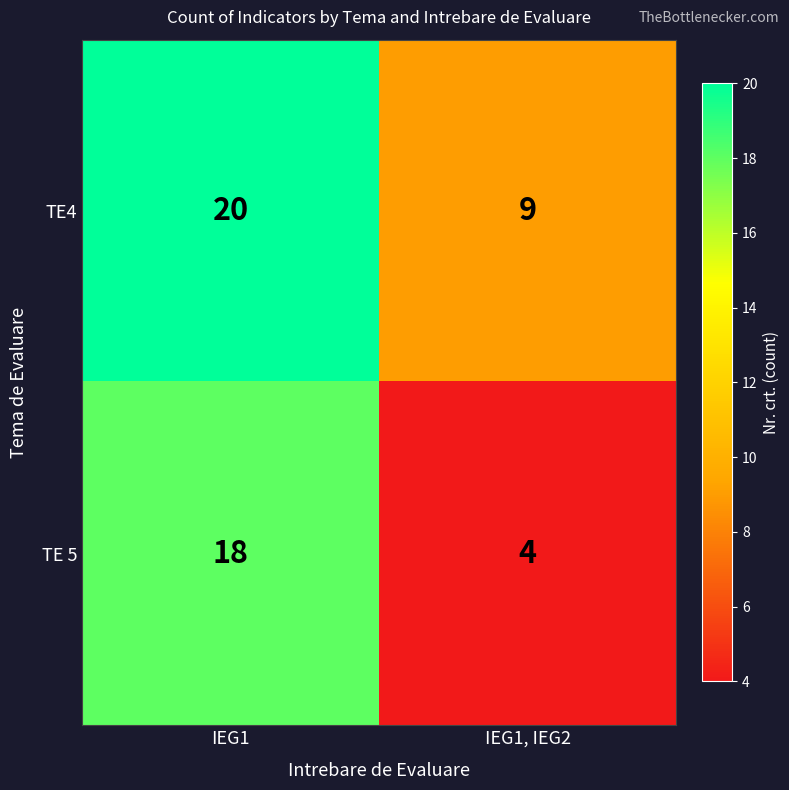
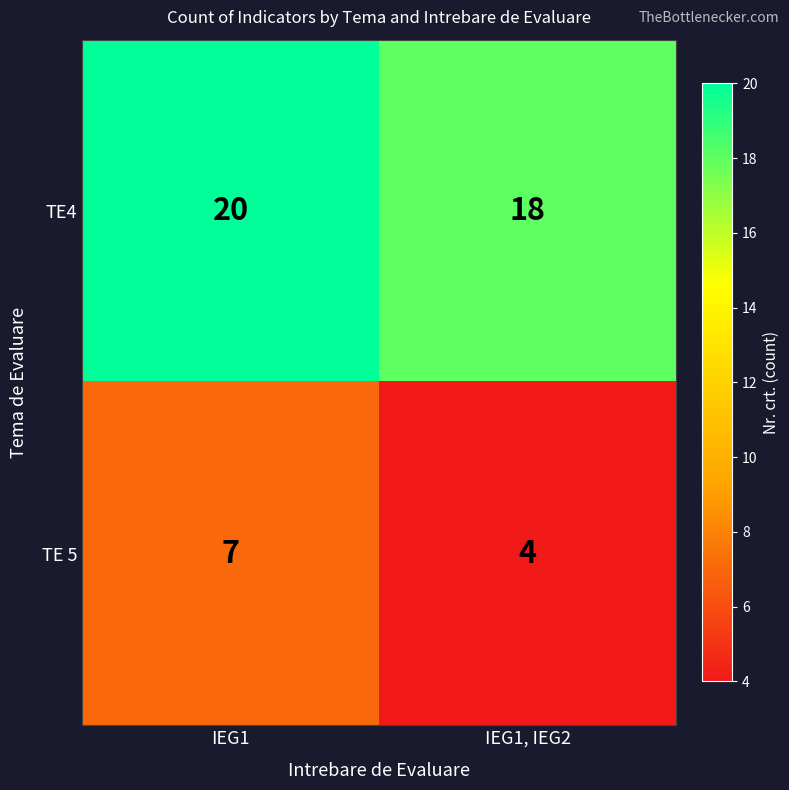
TE4, IEG1, IEG2: 9 -> 18
TE 5, IEG1: 18 -> 7
